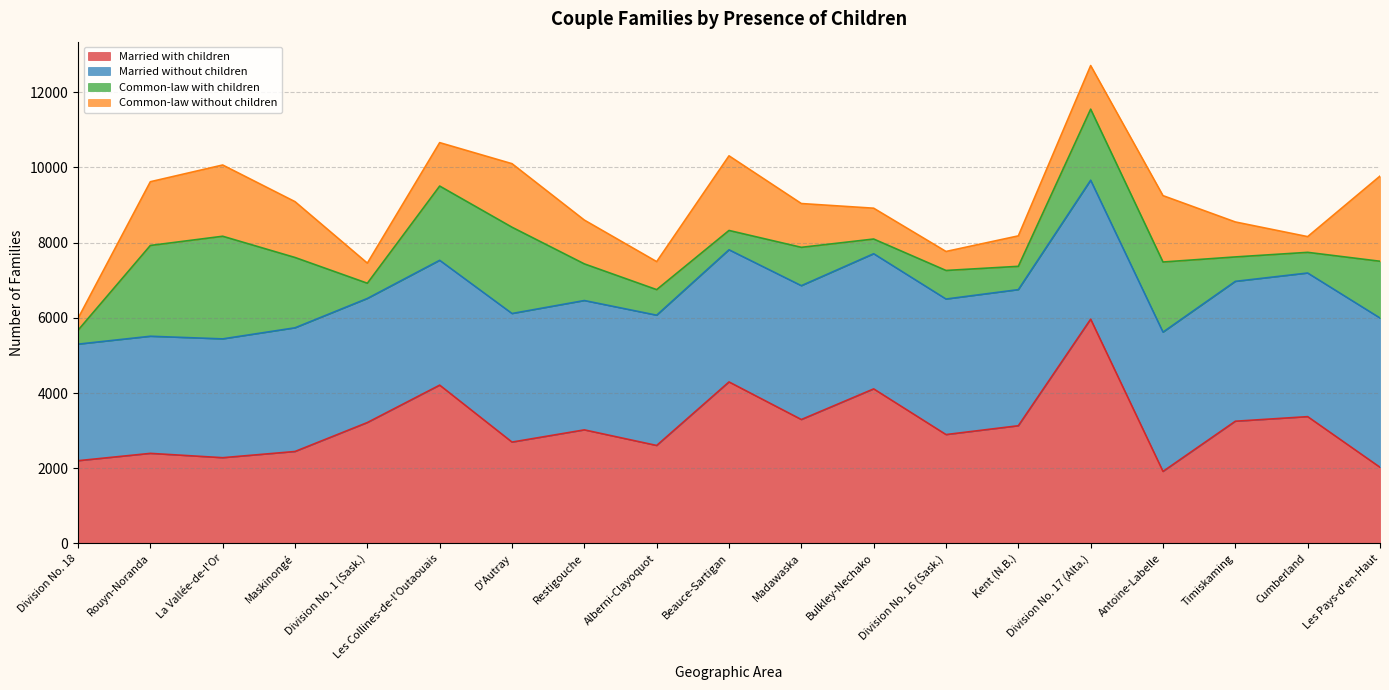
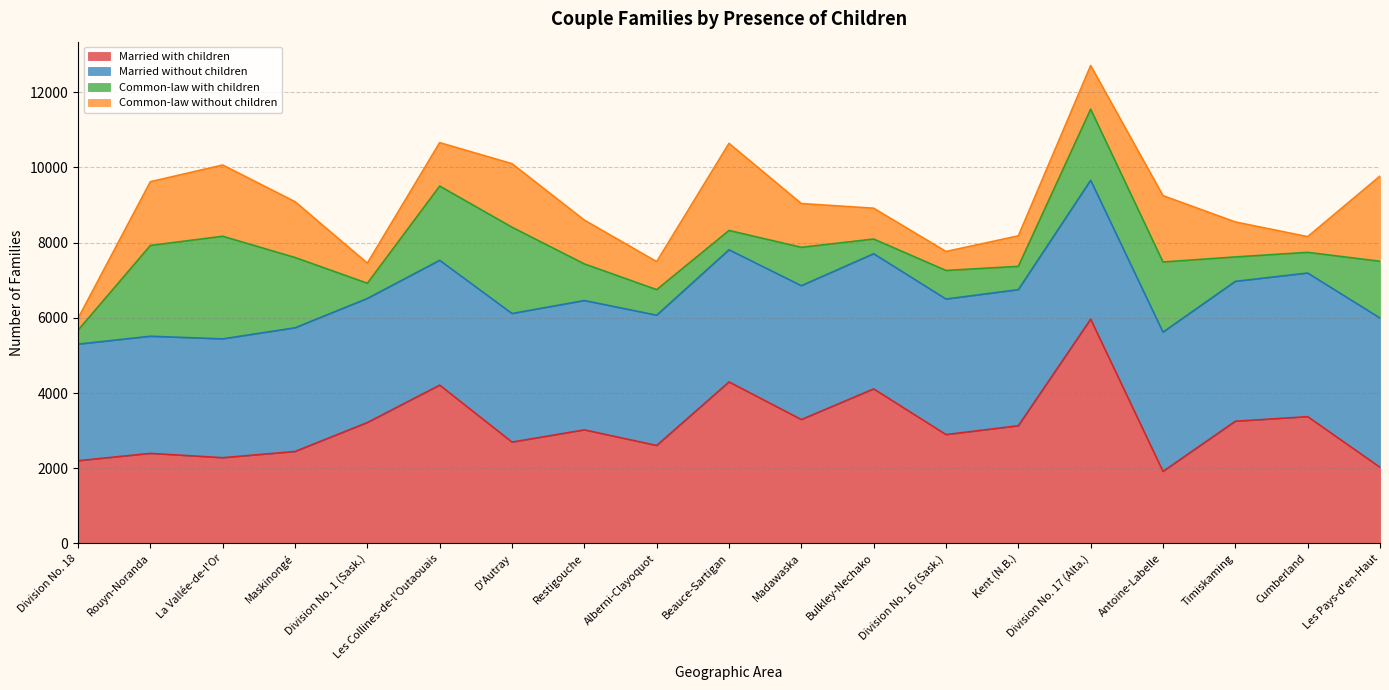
Common-law without children, Beauce-Sartigan: 2000 -> 2300
